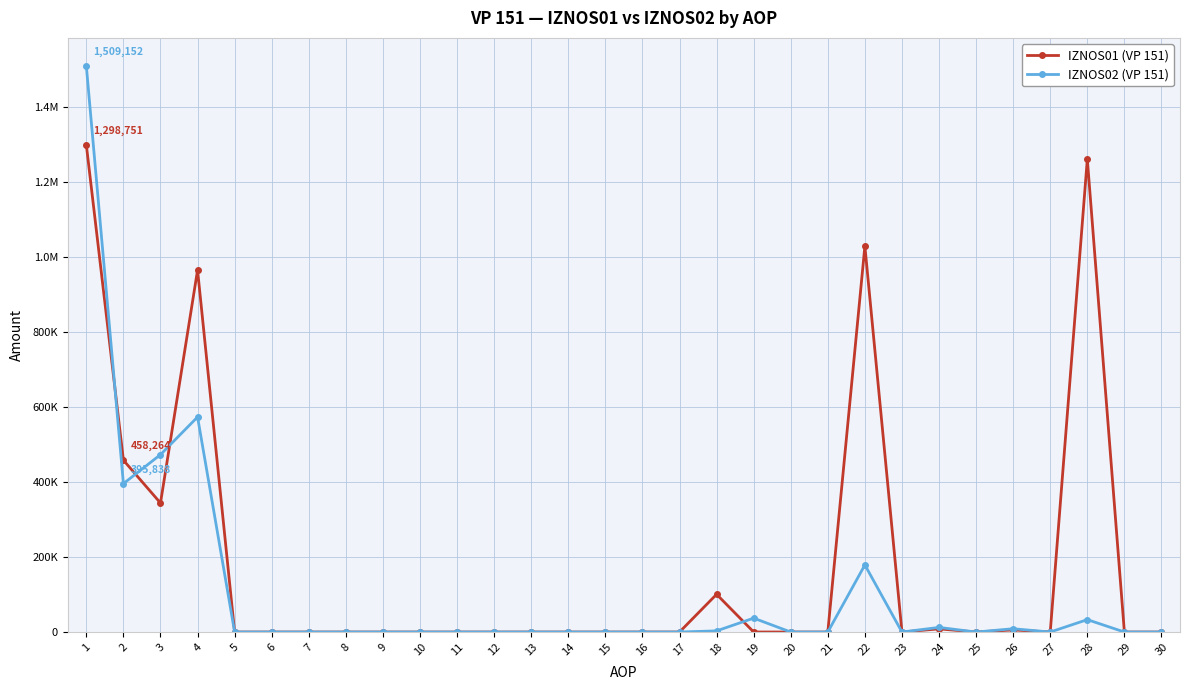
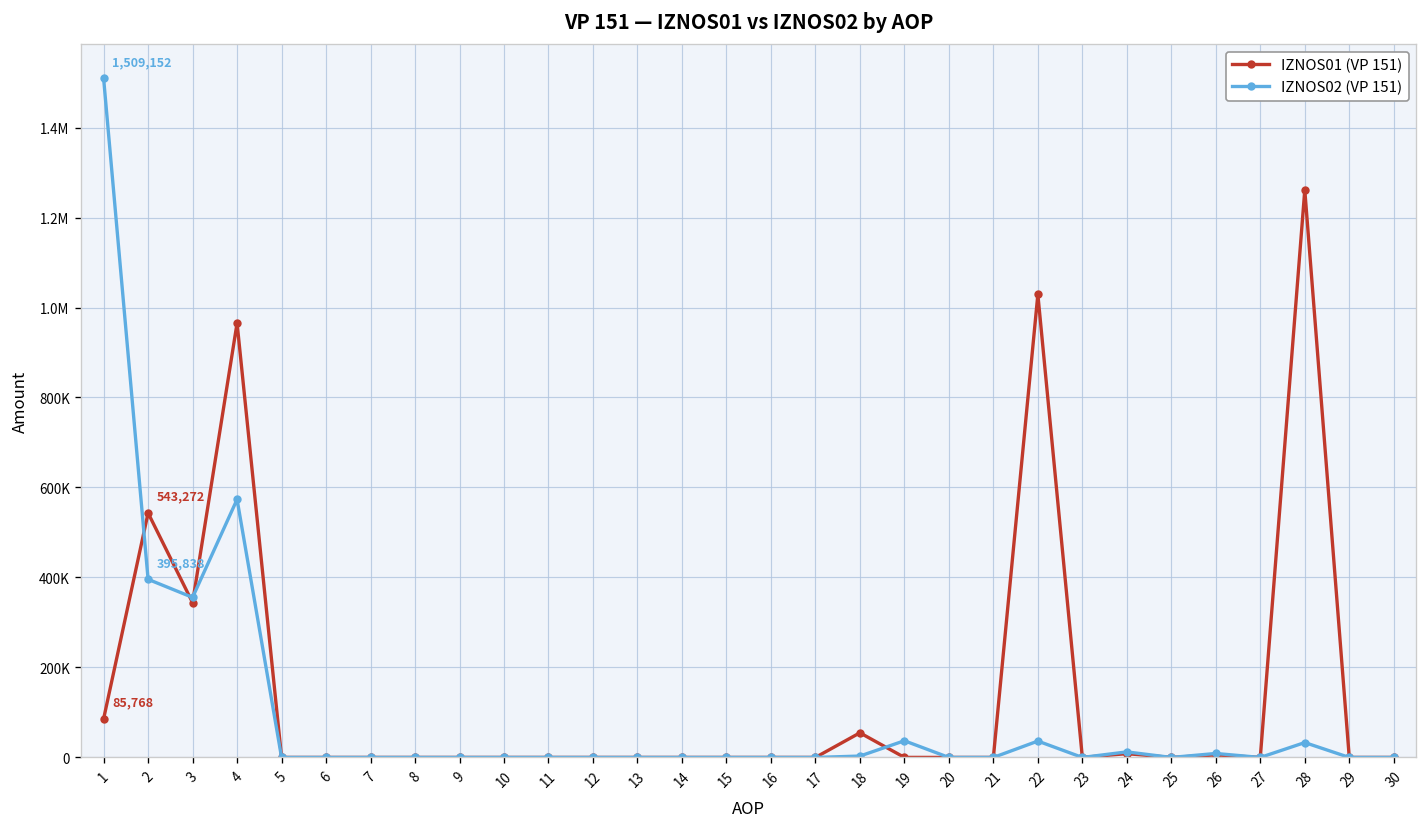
IZNOS01 (VP 151), 1: 1,298,751 -> 85,768
IZNOS01 (VP 151), 2: 458,264 -> 543,272
IZNOS02 (VP 151), 3: 470000 -> 360000
IZNOS01 (VP 151), 18: 100000 -> 50000
IZNOS02 (VP 151), 22: 180000 -> 40000
